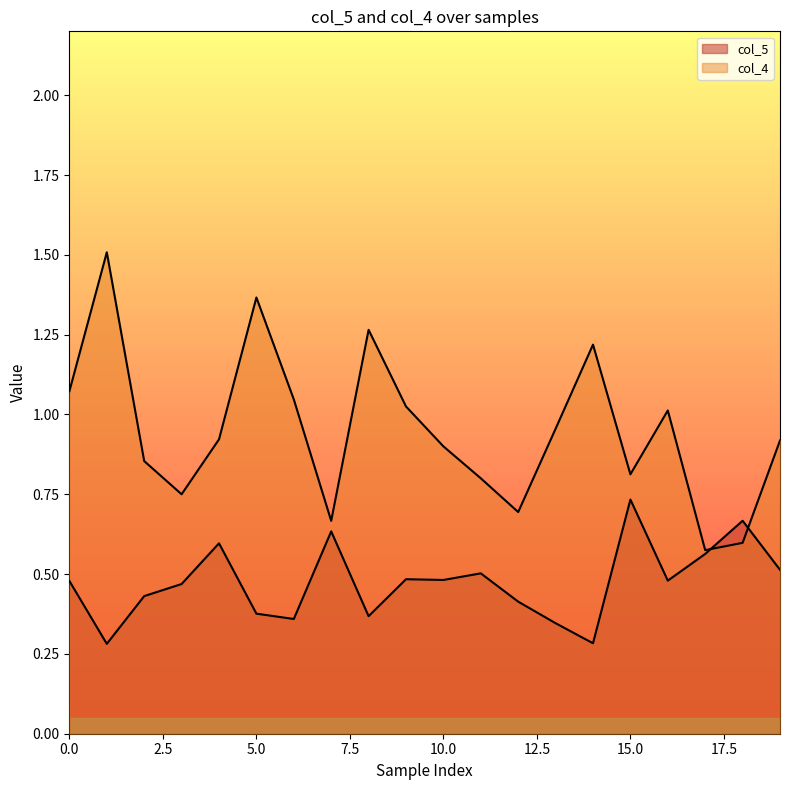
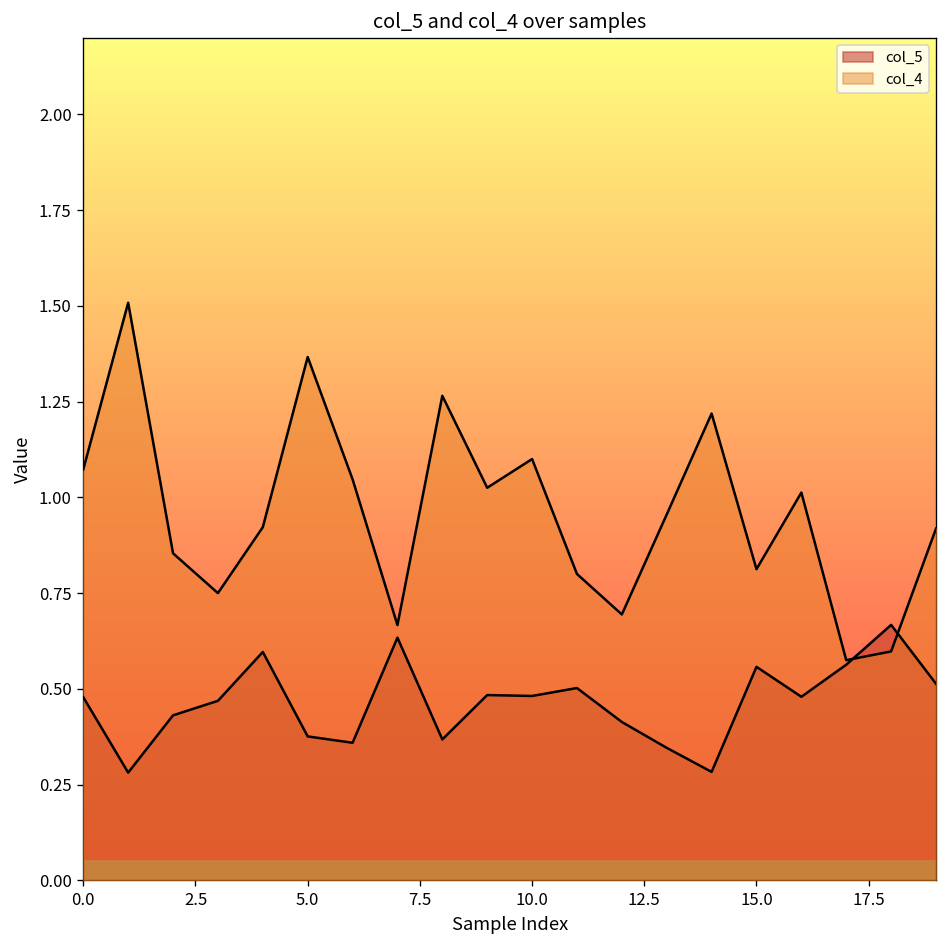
col_4, 10.0: 0.9 -> 1.1
col_5, 15.0: 0.73 -> 0.56
